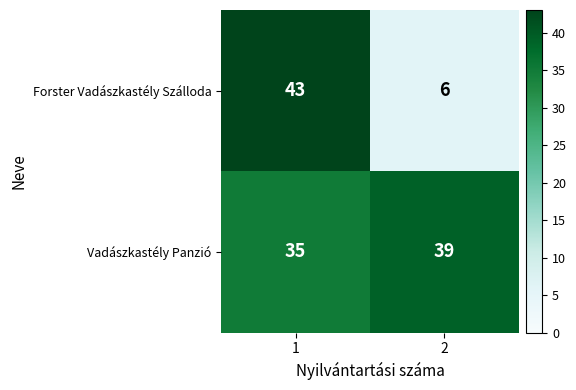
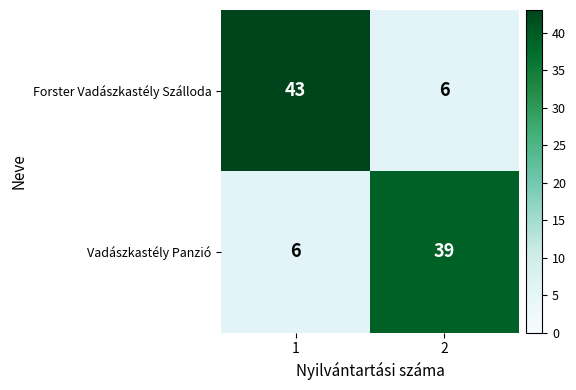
Vadászkastély Panzió, 1: 35 -> 6
